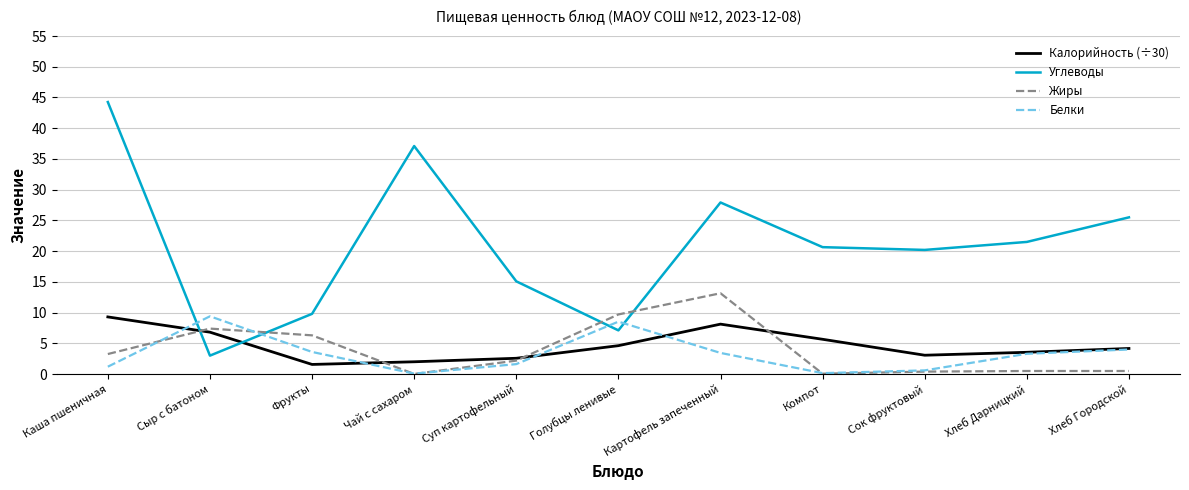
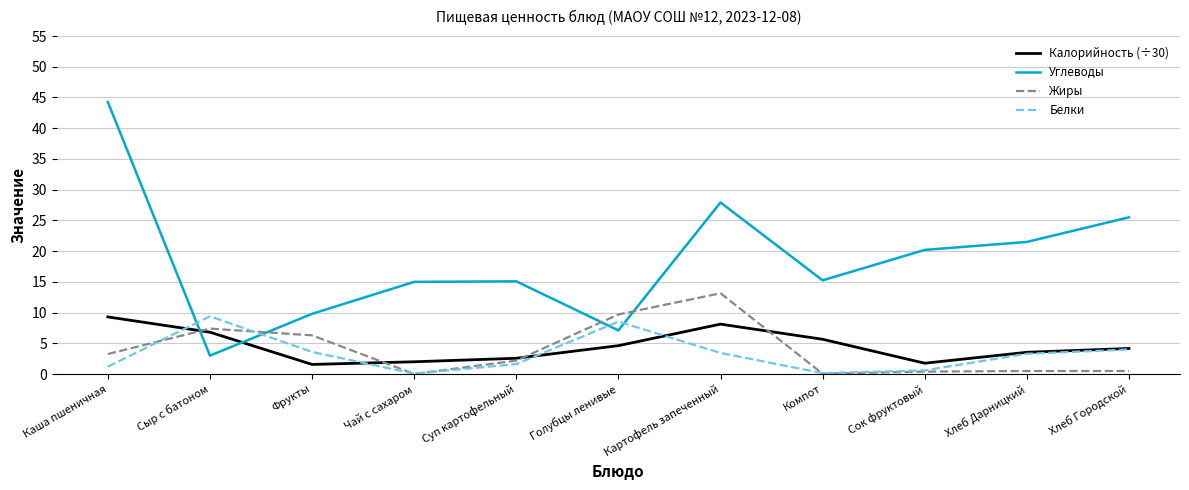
Углеводы, Чай с сахаром: 37 -> 15
Углеводы, Компот: 21 -> 15
Калорийность (÷30), Сок фруктовый: 3 -> 2
